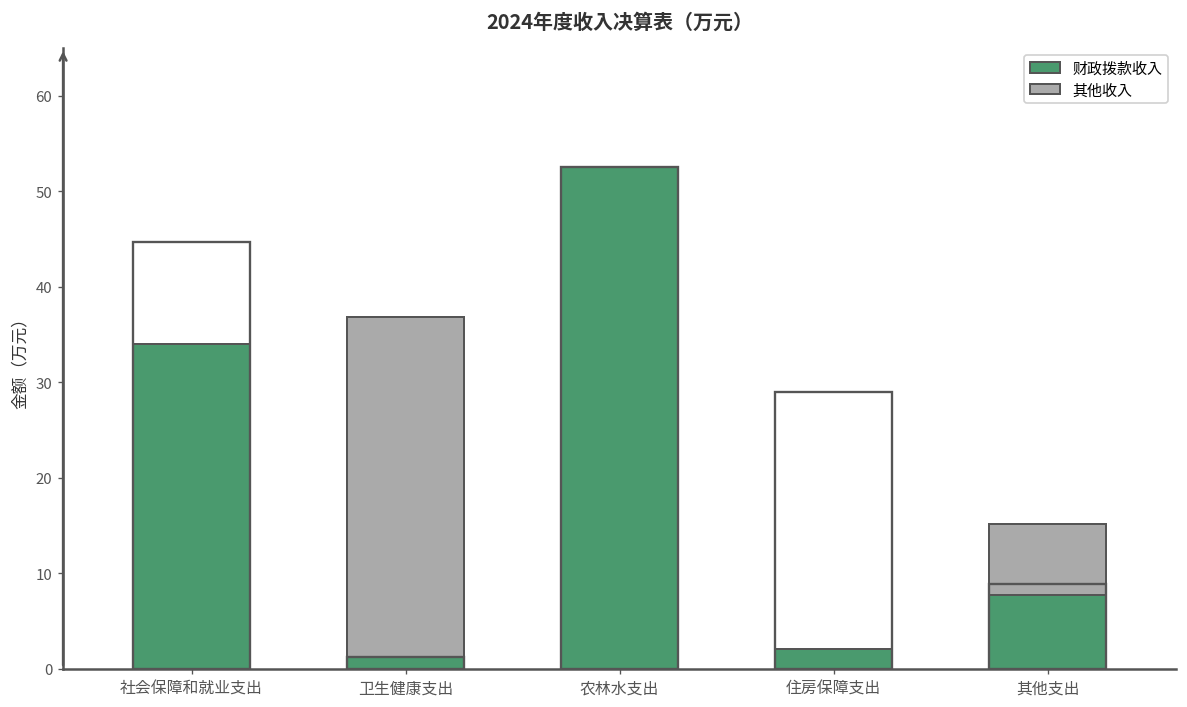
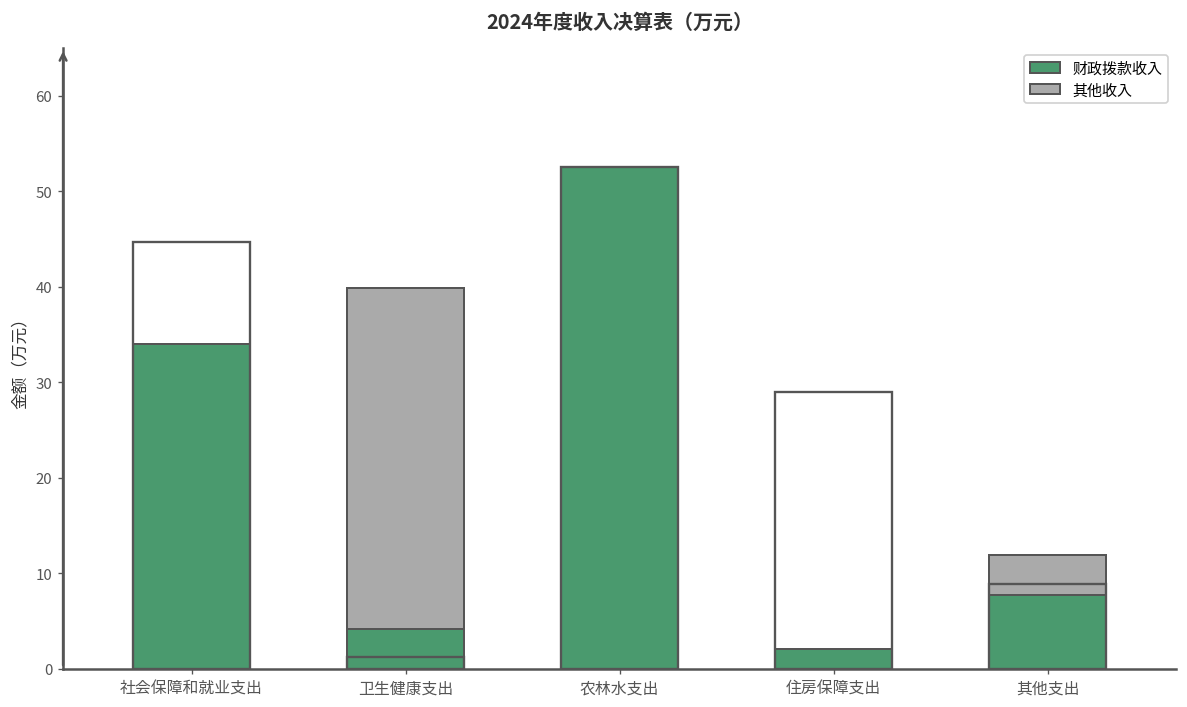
财政拨款收入, 卫生健康支出: 1 -> 4
其他收入, 其他支出: 7 -> 4
